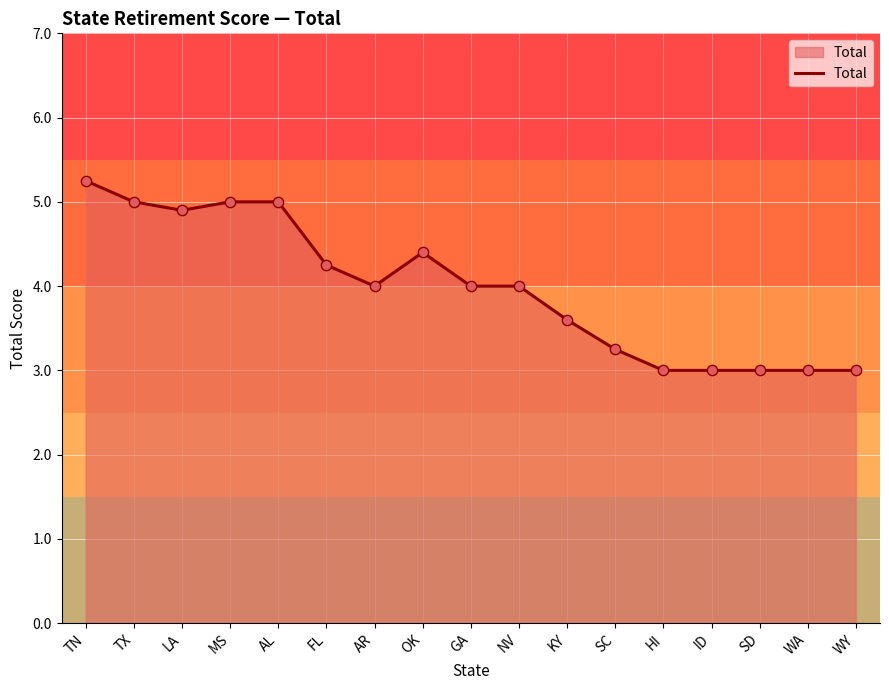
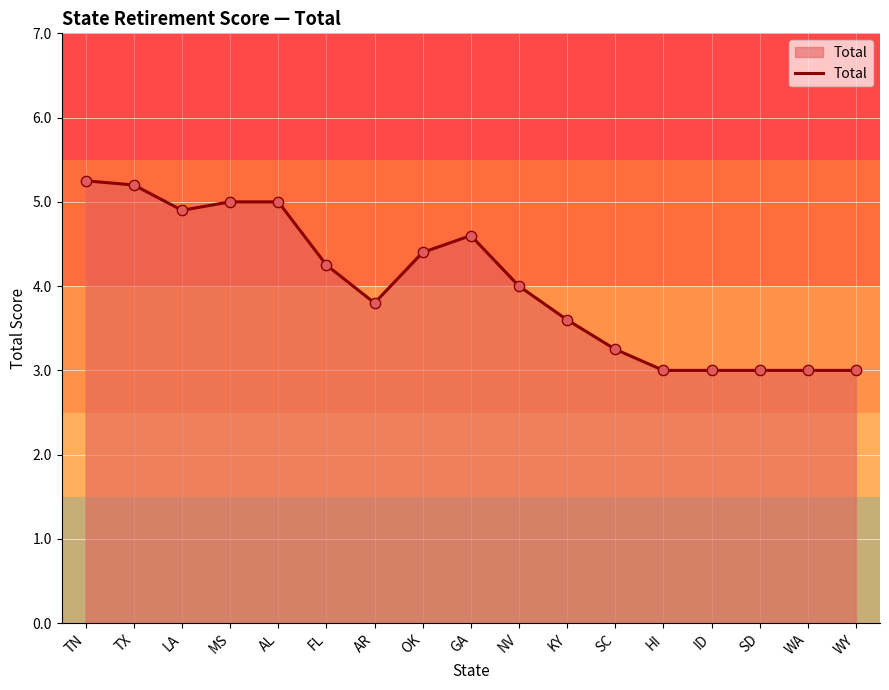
TX: 5.0 -> 5.2
AR: 4.0 -> 3.8
GA: 4.0 -> 4.6
